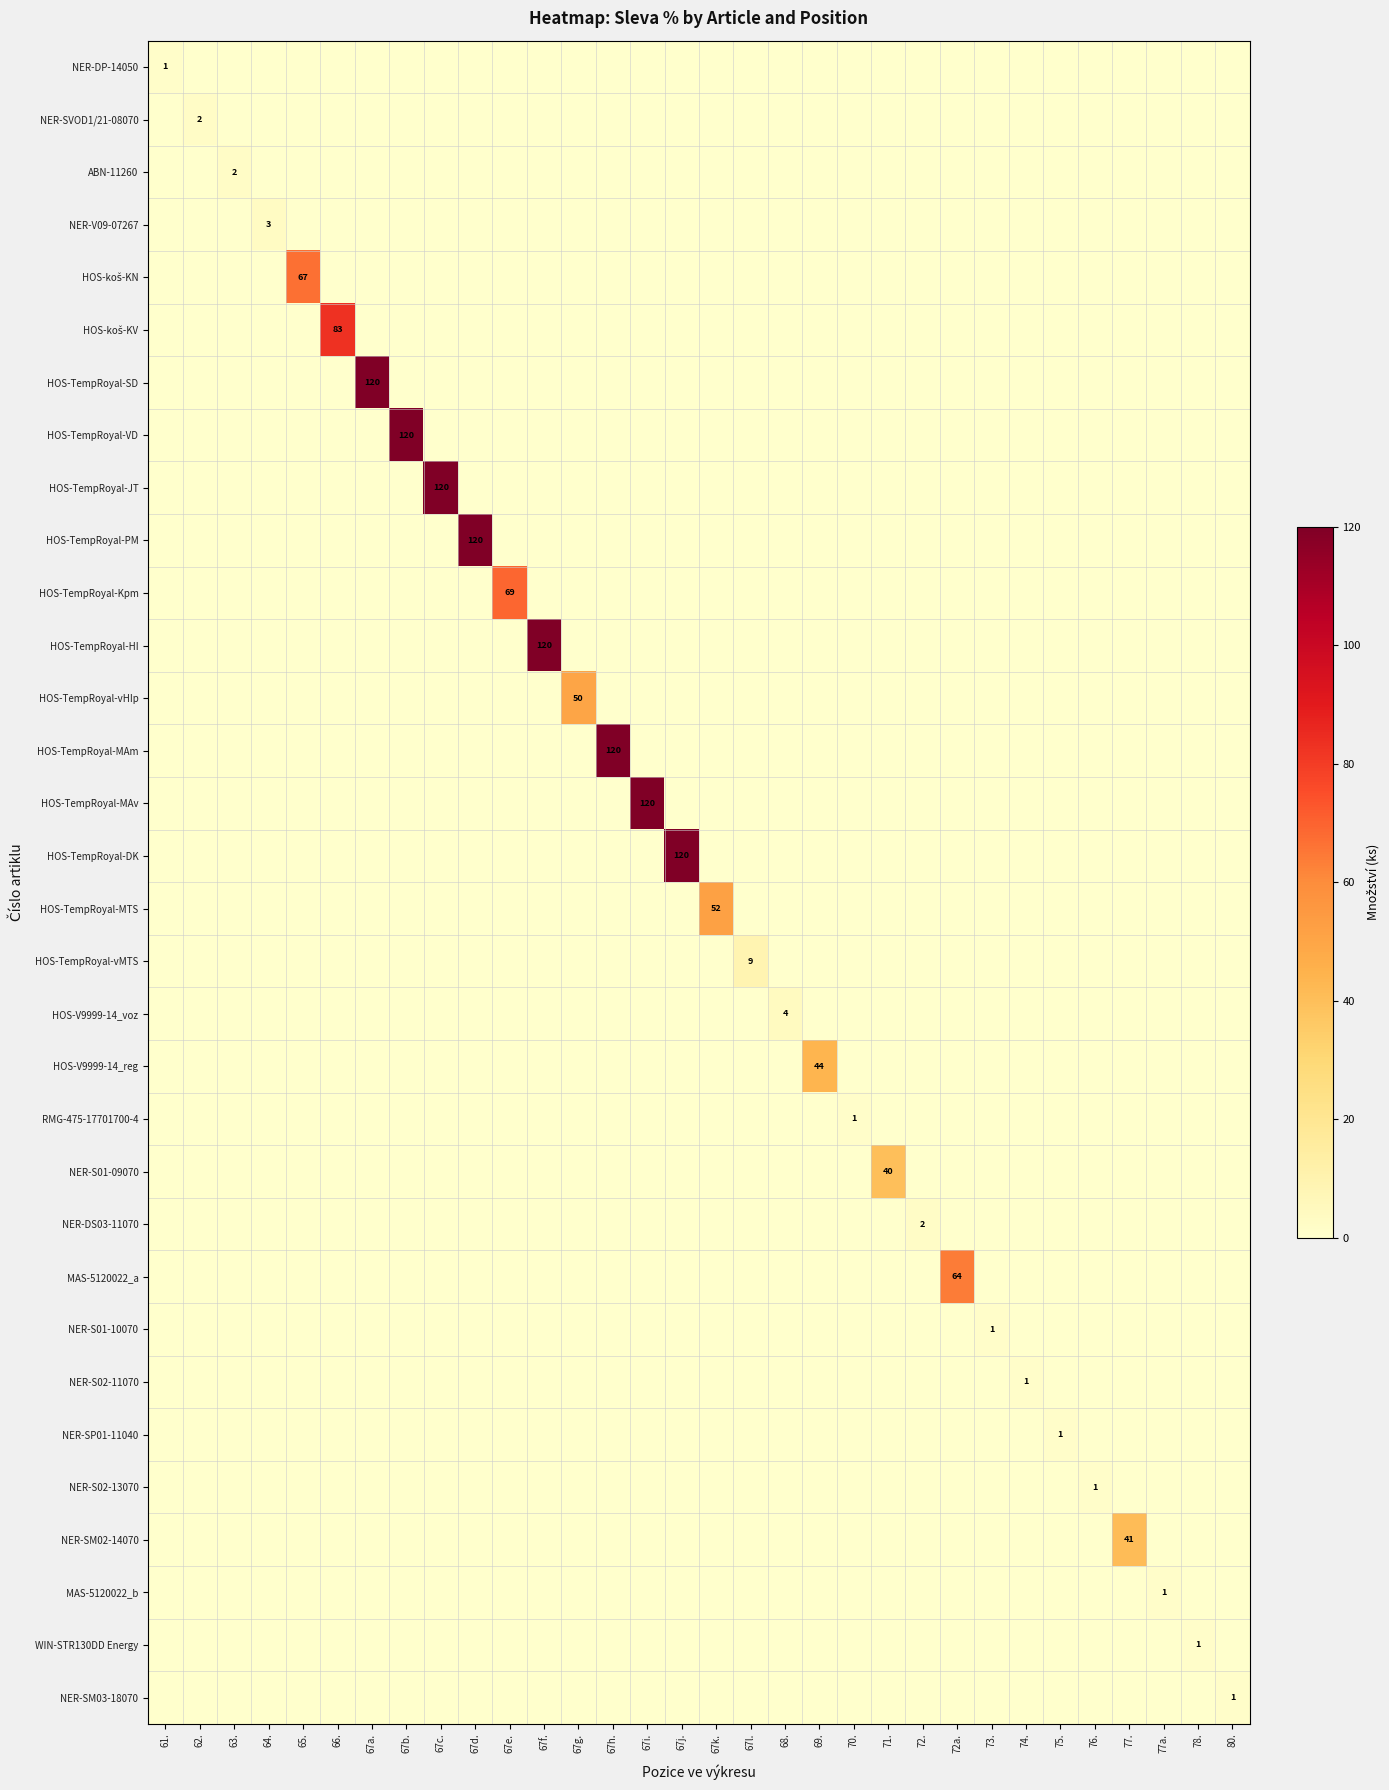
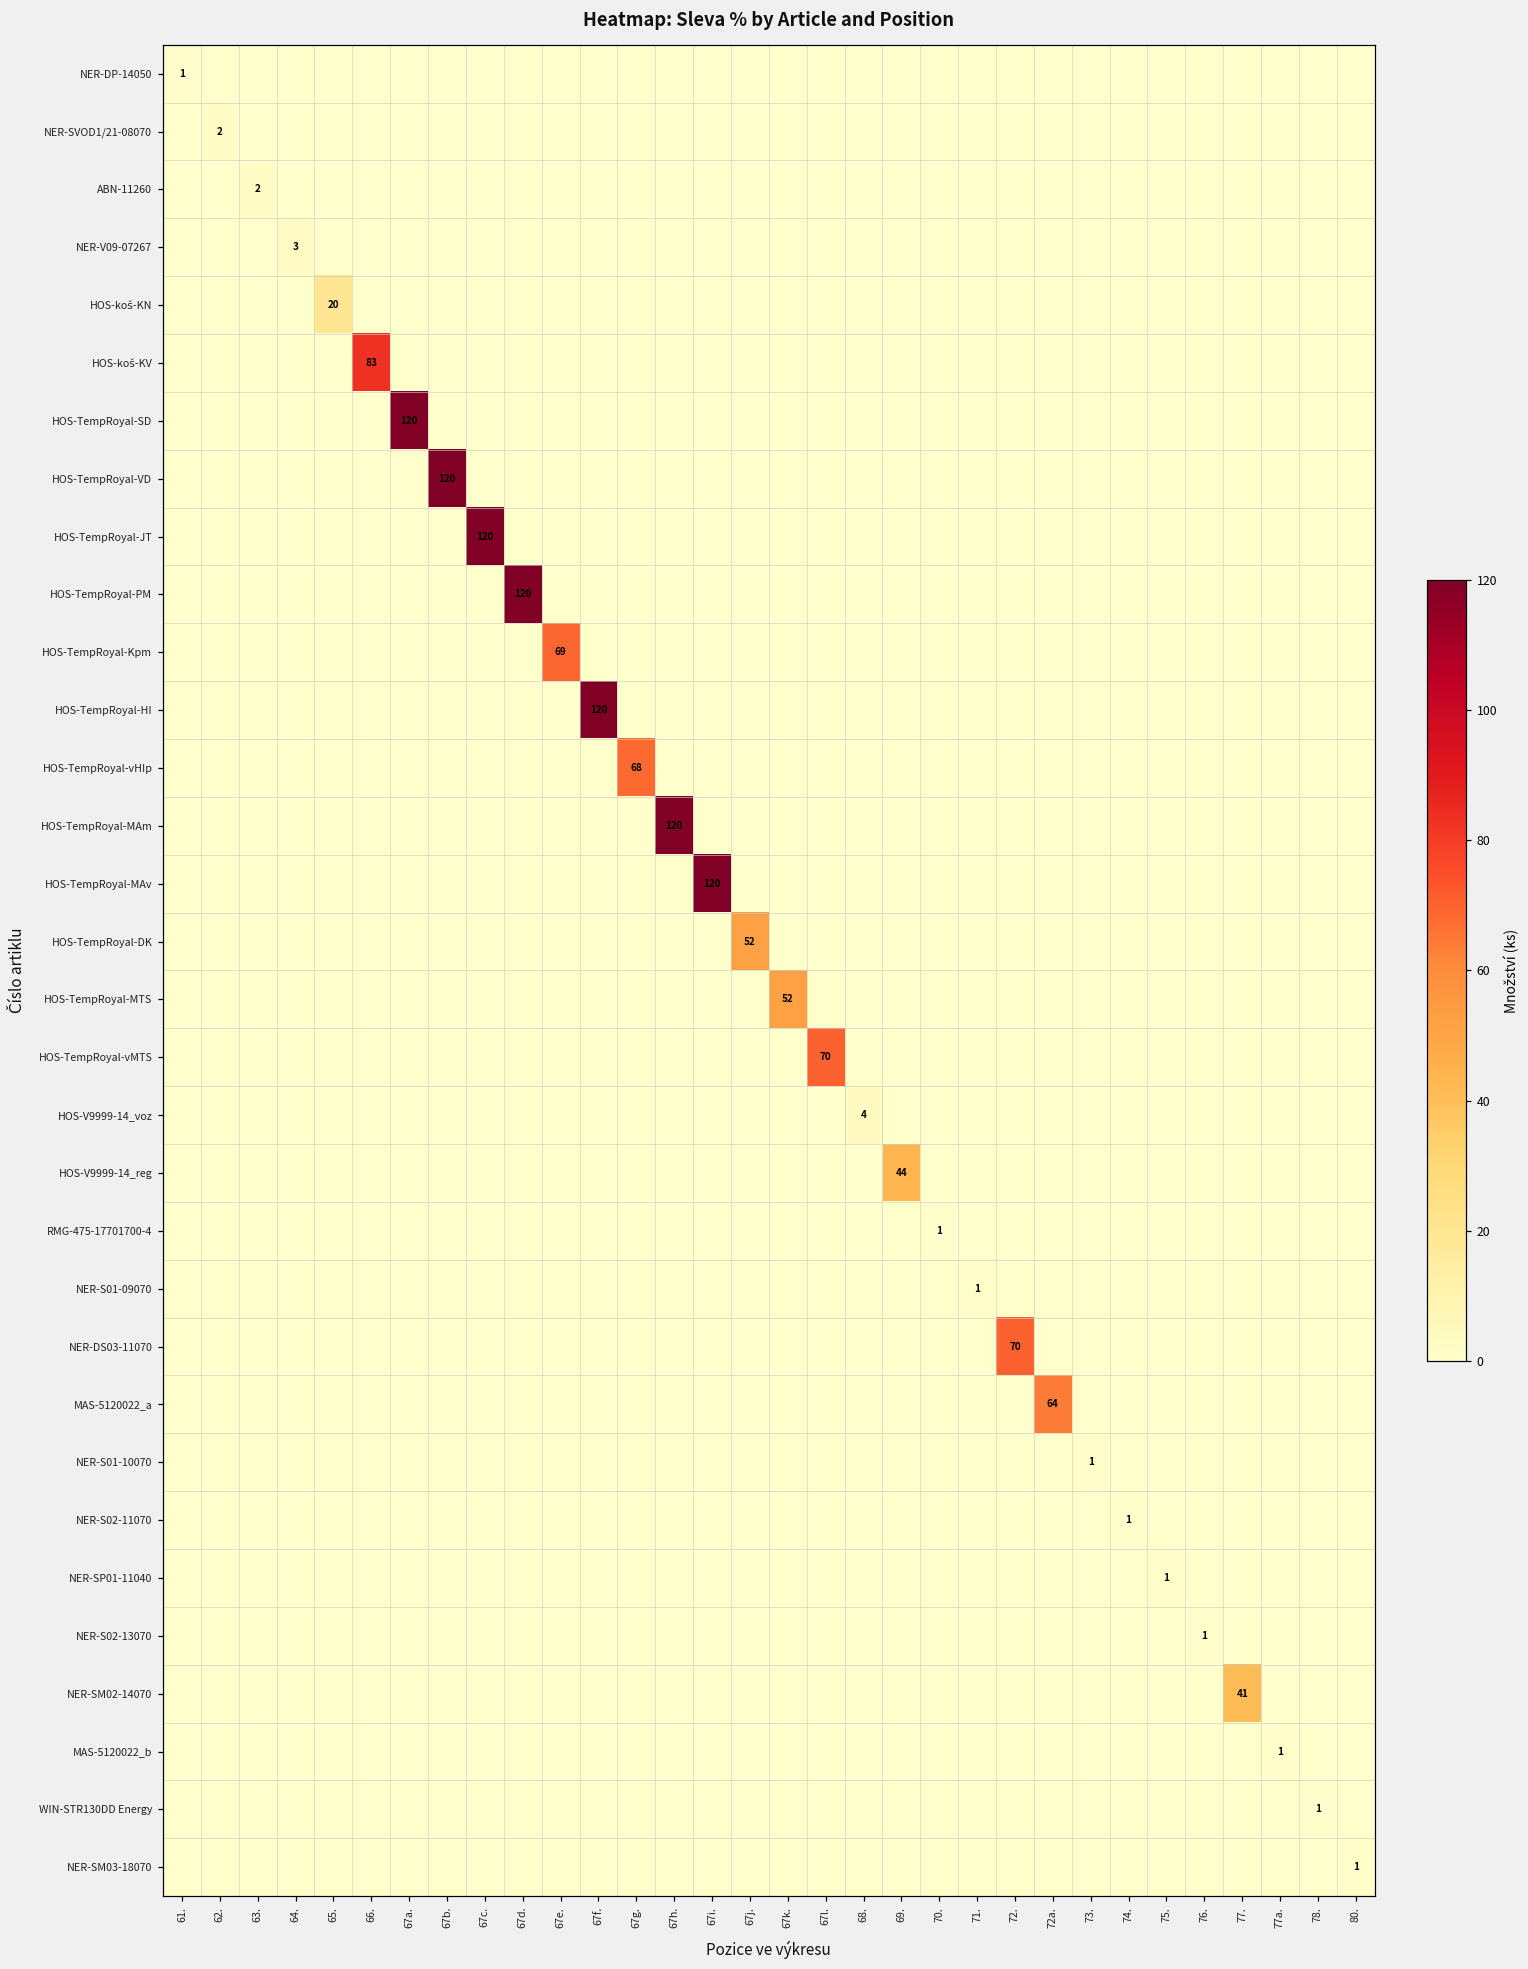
HOS-koš-KN, 65.: 67 -> 20
HOS-TempRoyal-vHIp, 67g.: 50 -> 68
HOS-TempRoyal-DK, 67j.: 120 -> 52
HOS-TempRoyal-vMTS, 67l.: 9 -> 70
NER-S01-09070, 71.: 40 -> 1
NER-DS03-11070, 72.: 2 -> 70
